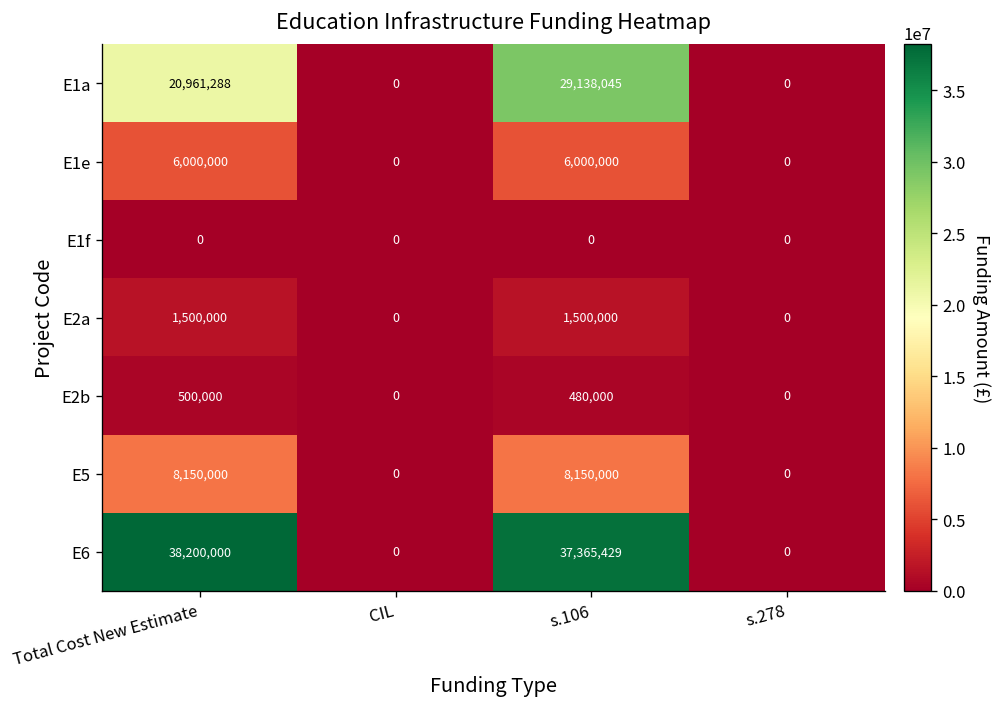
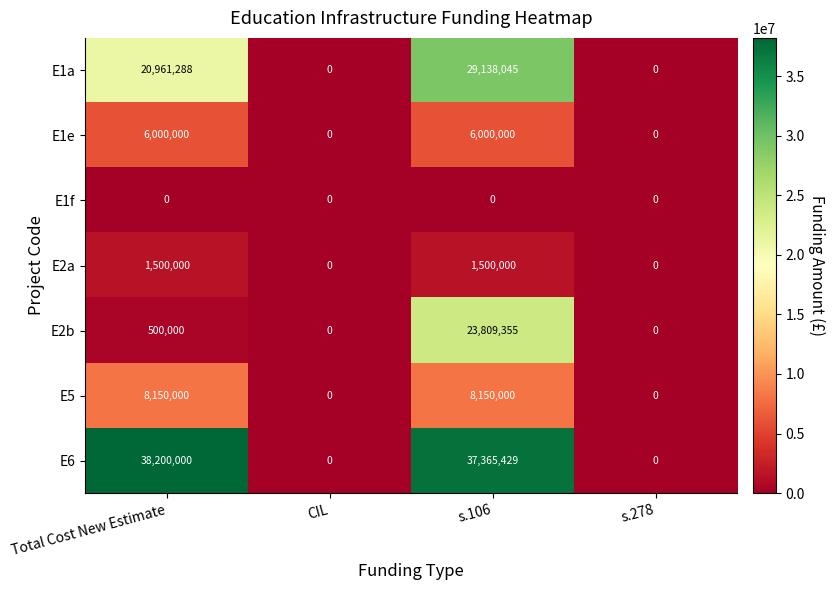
E2b, s.106: 480,000 -> 23,809,355
